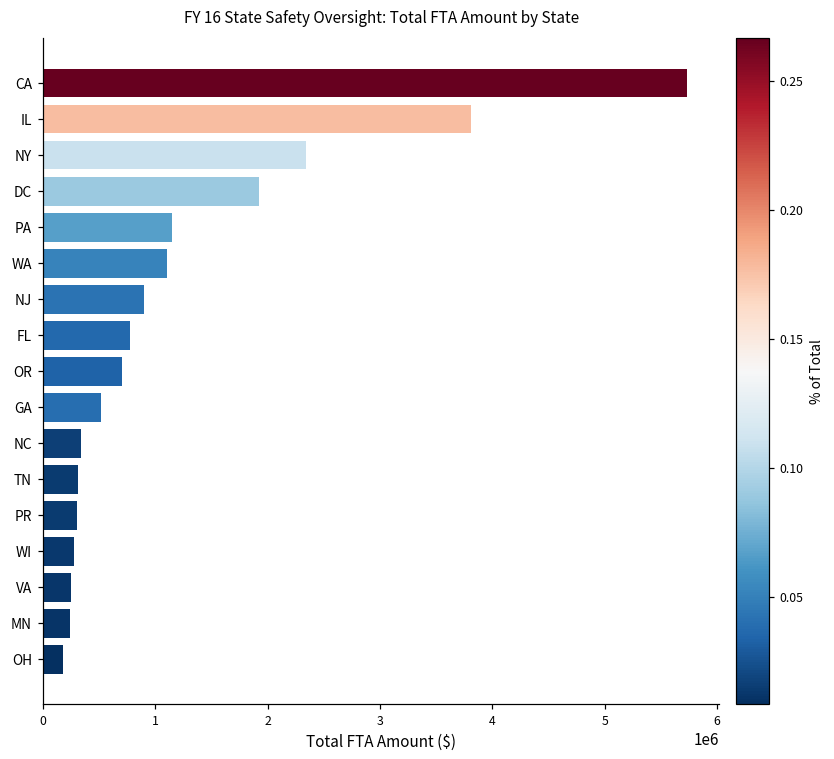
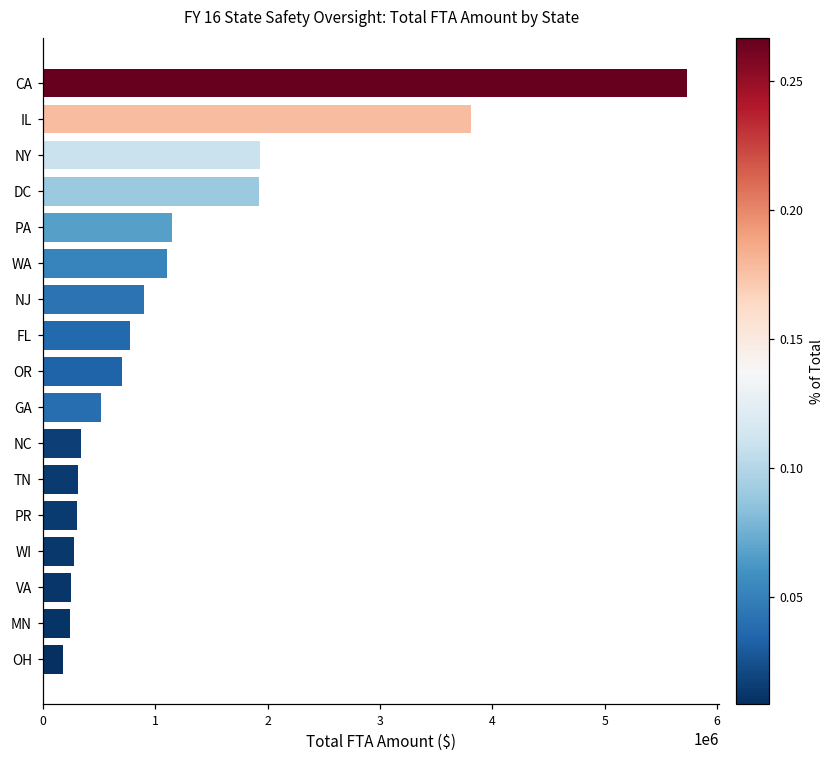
NY: 2350000 -> 1940000
